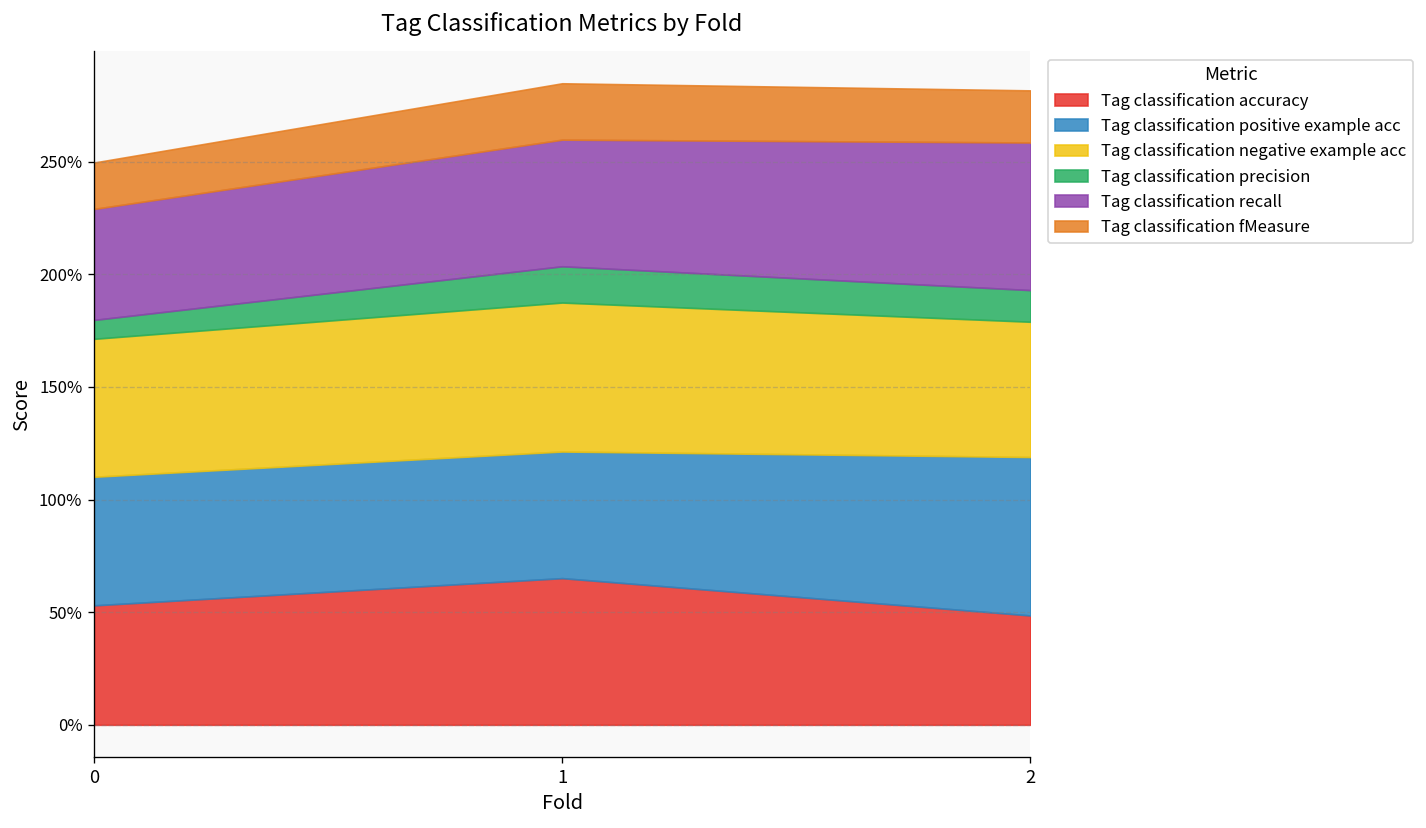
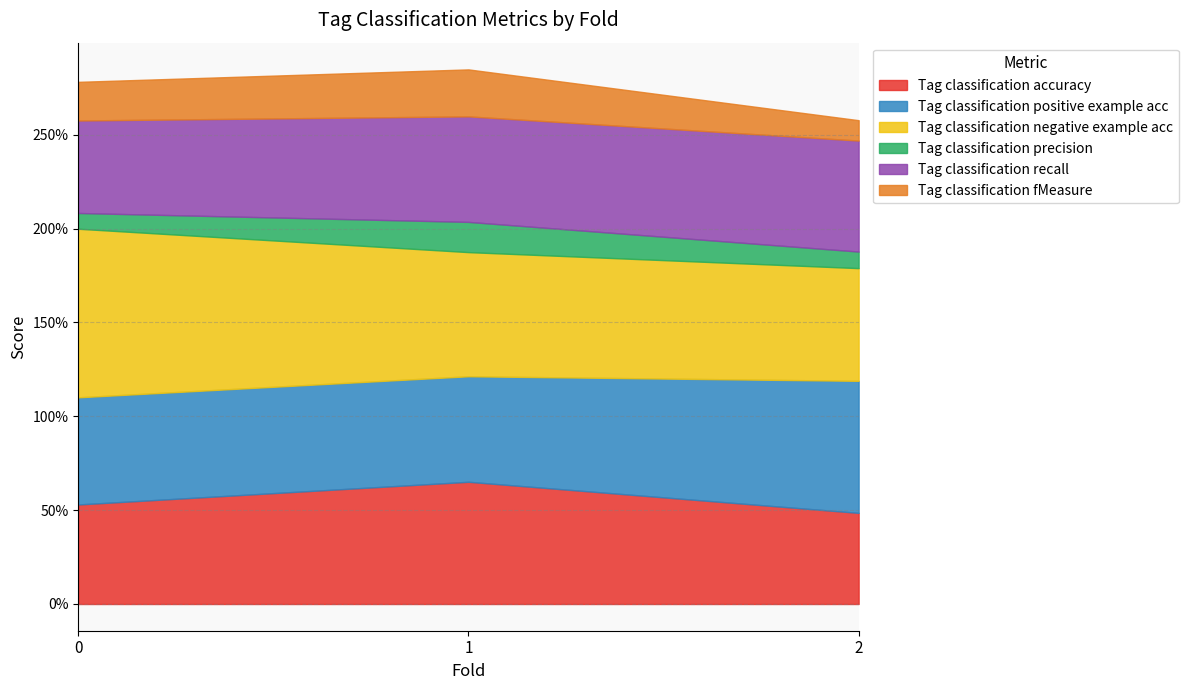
Tag classification negative example acc, 0: 61% -> 90%
Tag classification precision, 2: 14% -> 9%
Tag classification recall, 2: 66% -> 59%
Tag classification fMeasure, 2: 23% -> 11%
